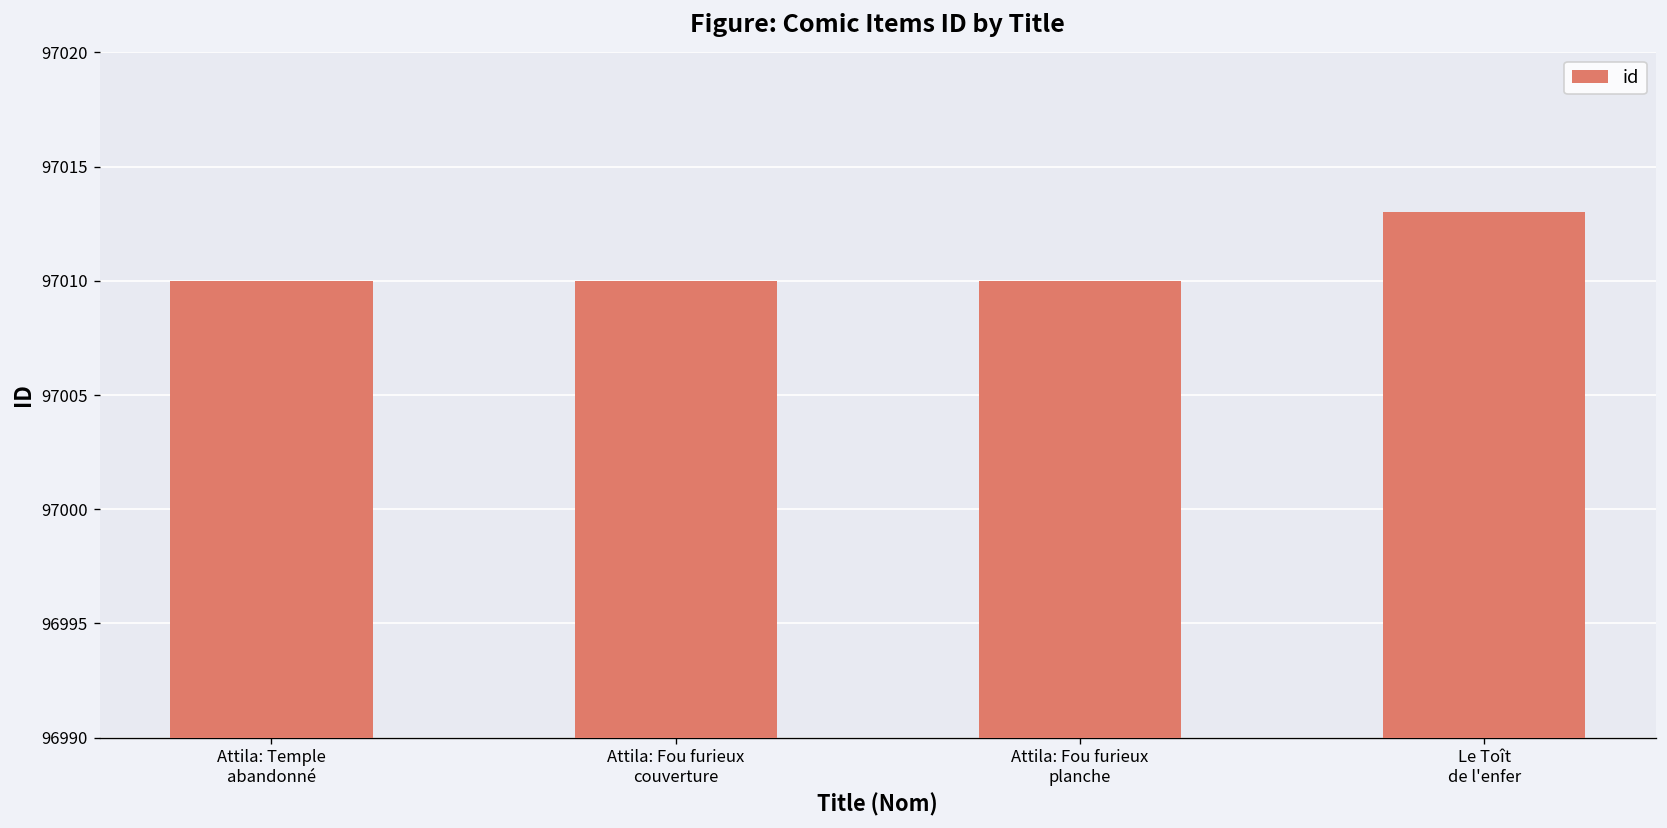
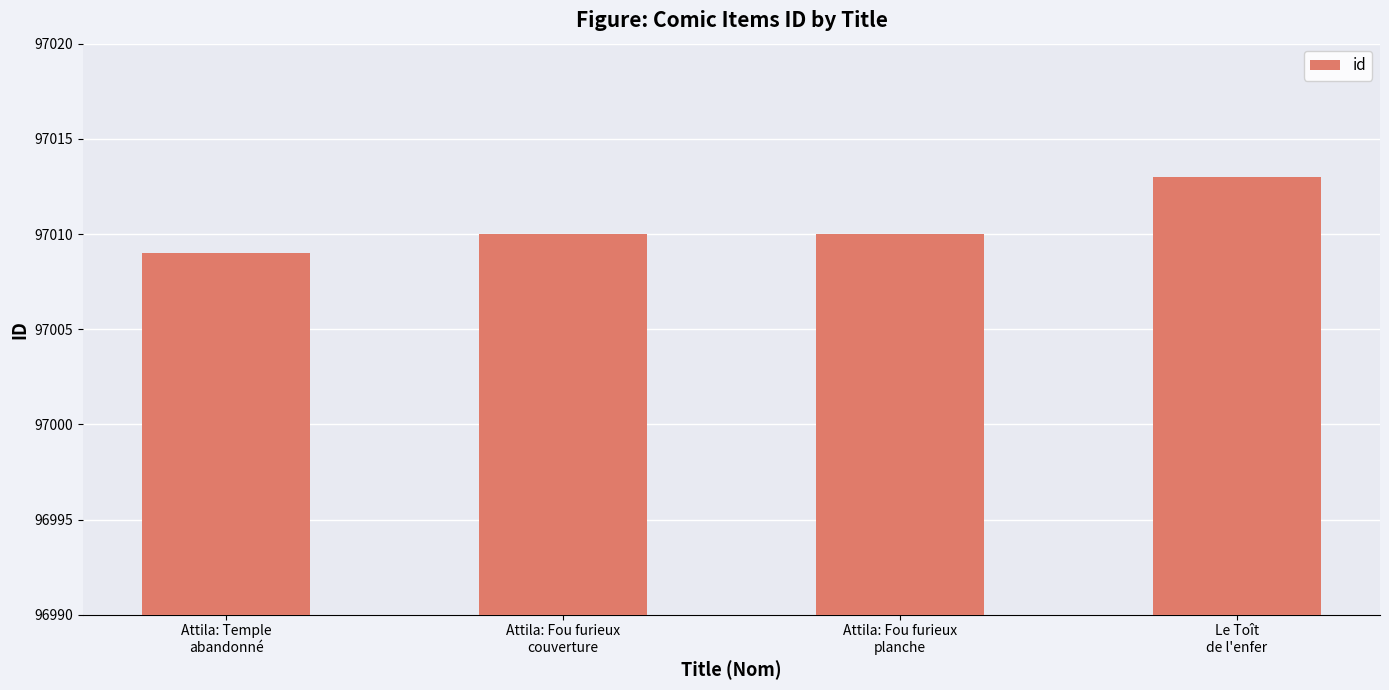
Attila: Temple abandonné: 97010 -> 97009
